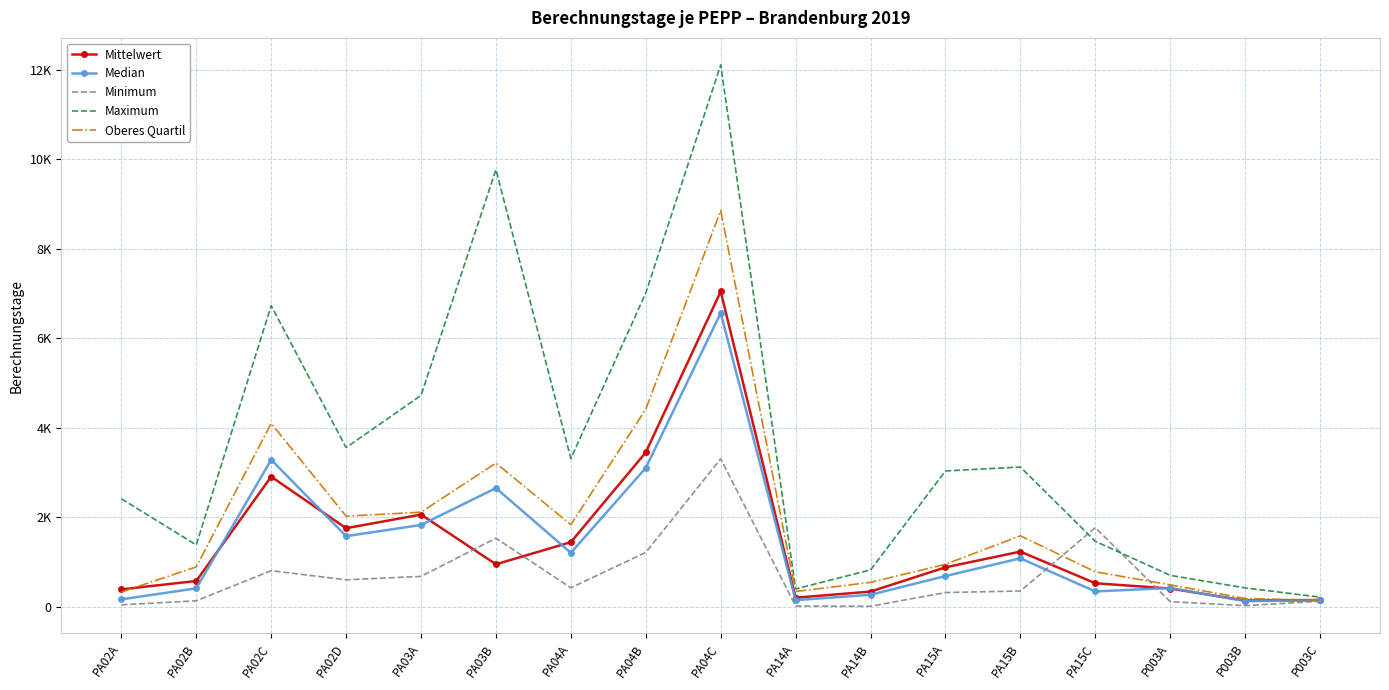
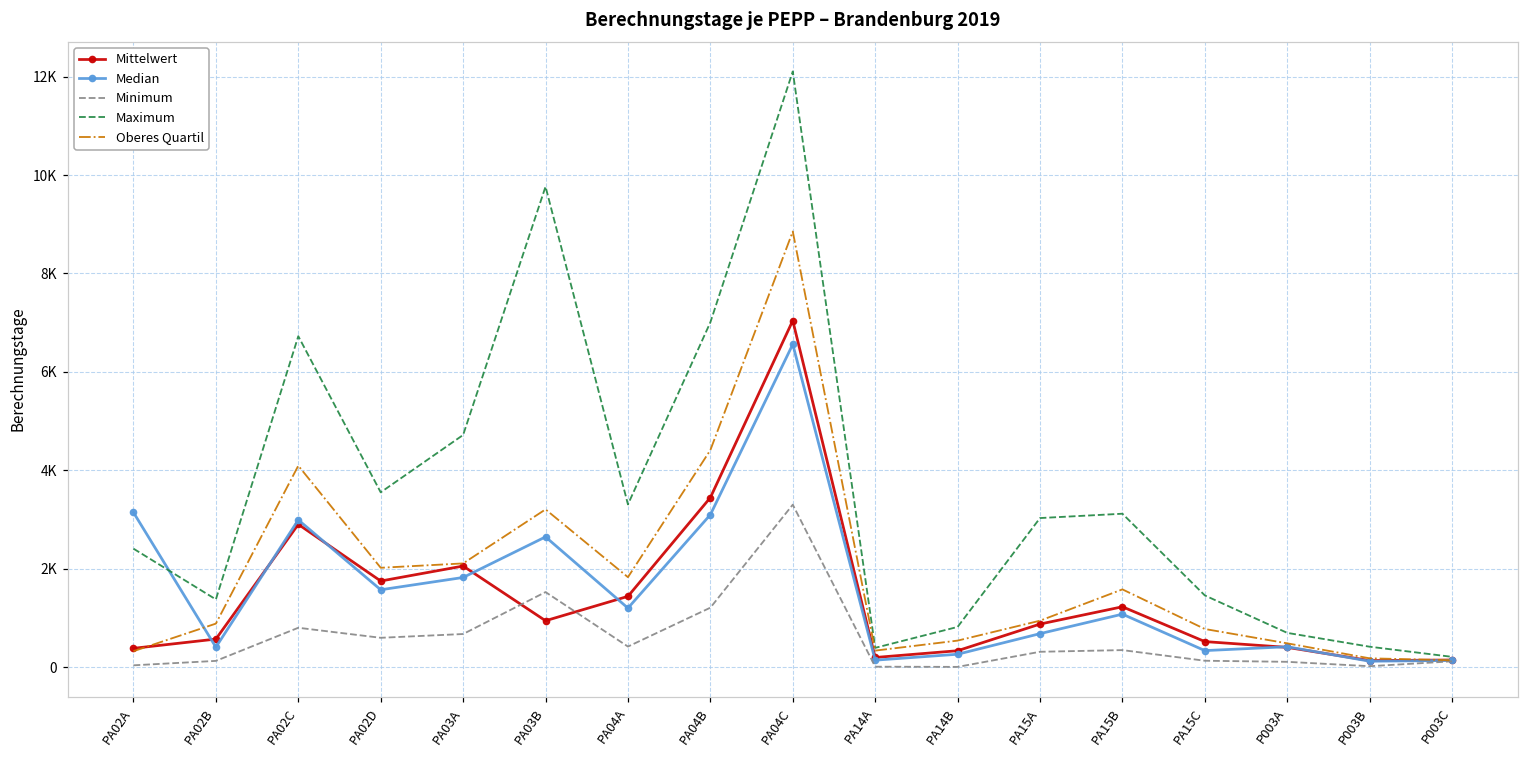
Median, PA02A: 200 -> 3100
Median, PA02C: 3300 -> 3000
Minimum, PA15C: 1800 -> 100
